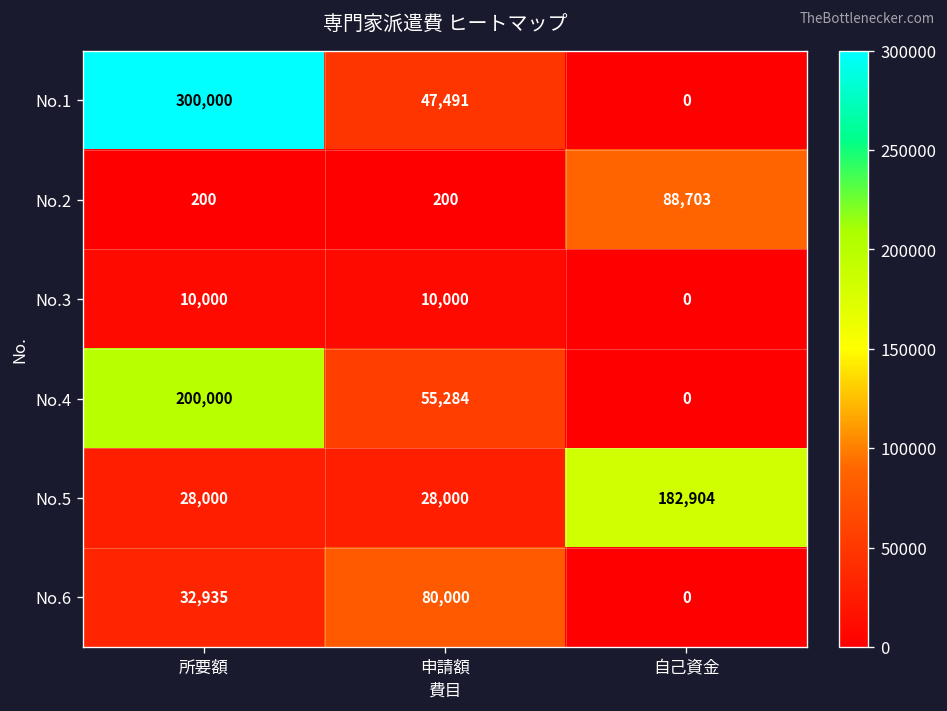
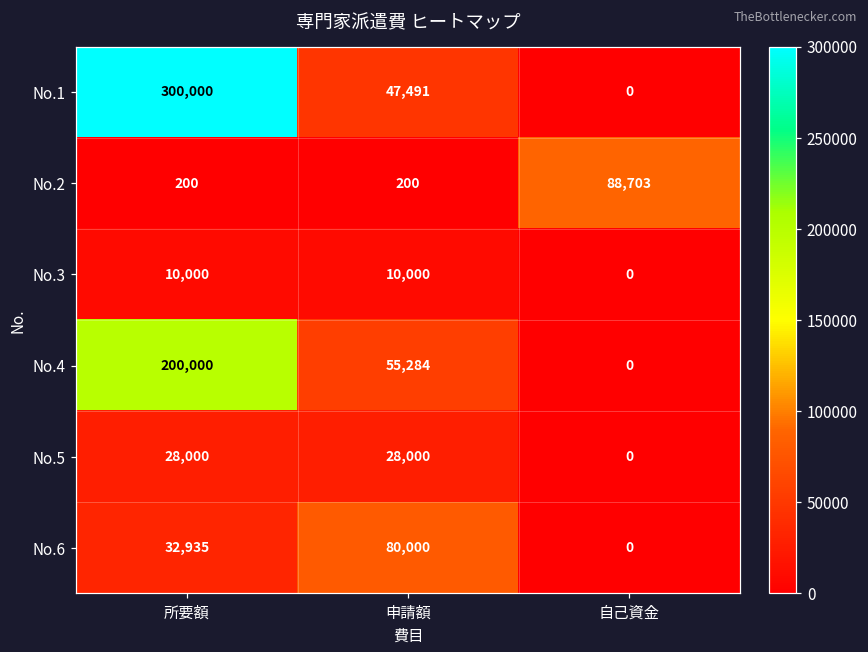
No.5, 自己資金: 182,904 -> 0
